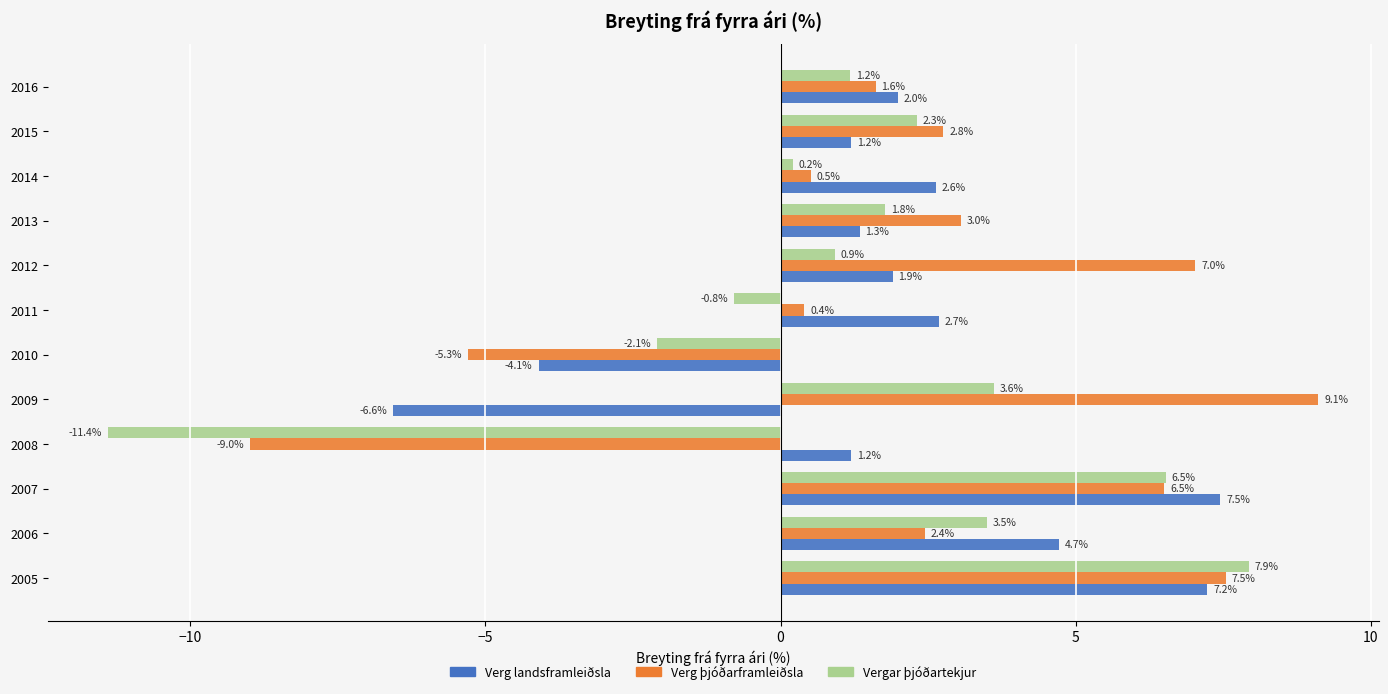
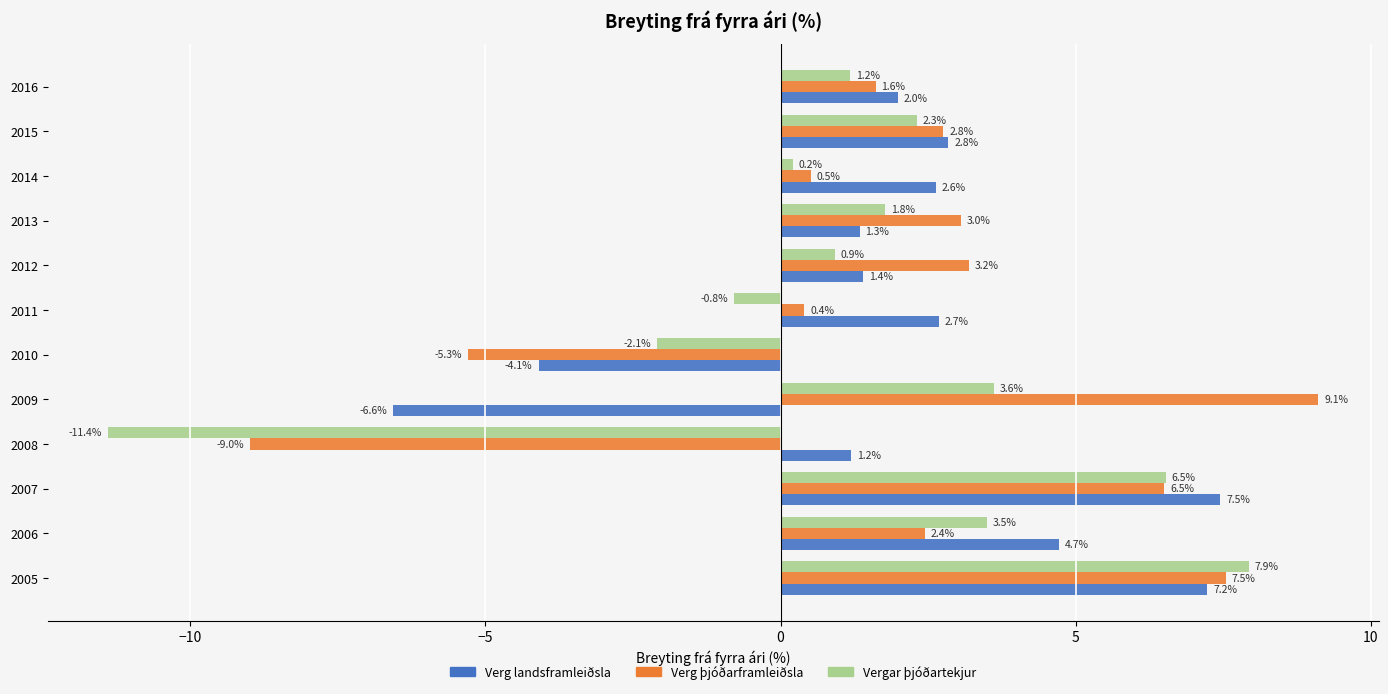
Verg landsframleiðsla, 2015: 1.2% -> 2.8%
Verg þjóðarframleiðsla, 2012: 7.0% -> 3.2%
Verg landsframleiðsla, 2012: 1.9% -> 1.4%
